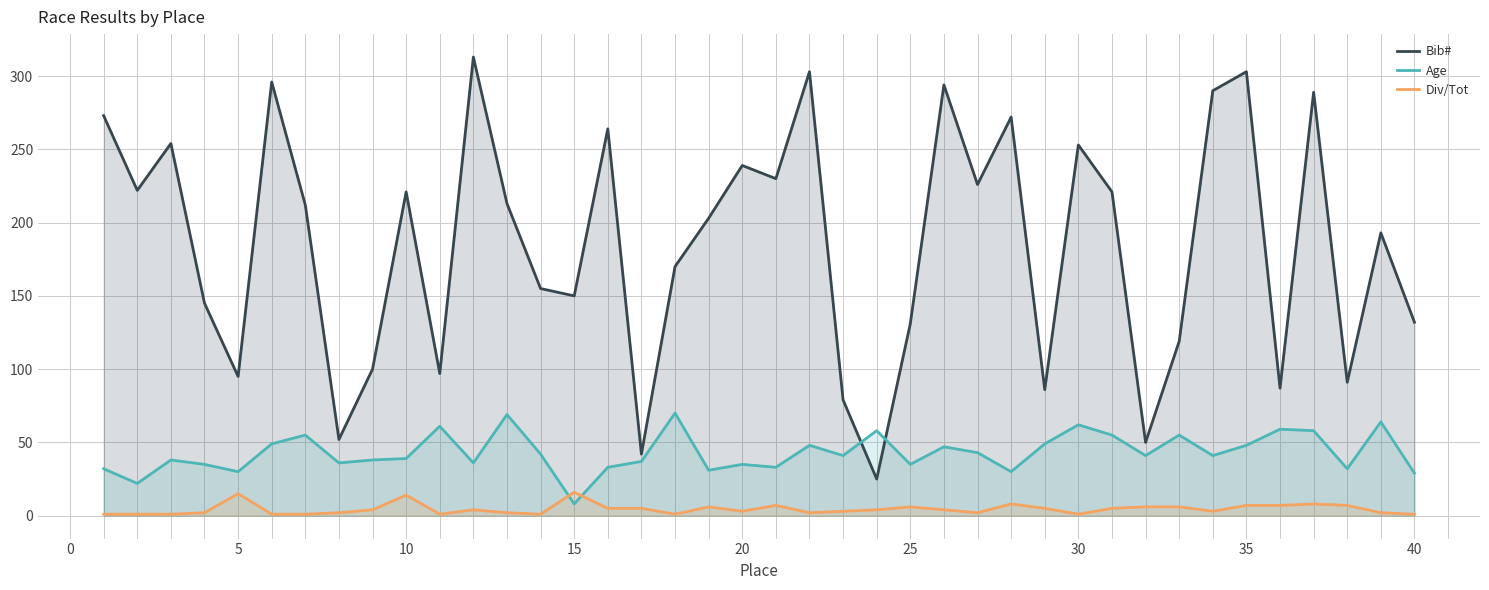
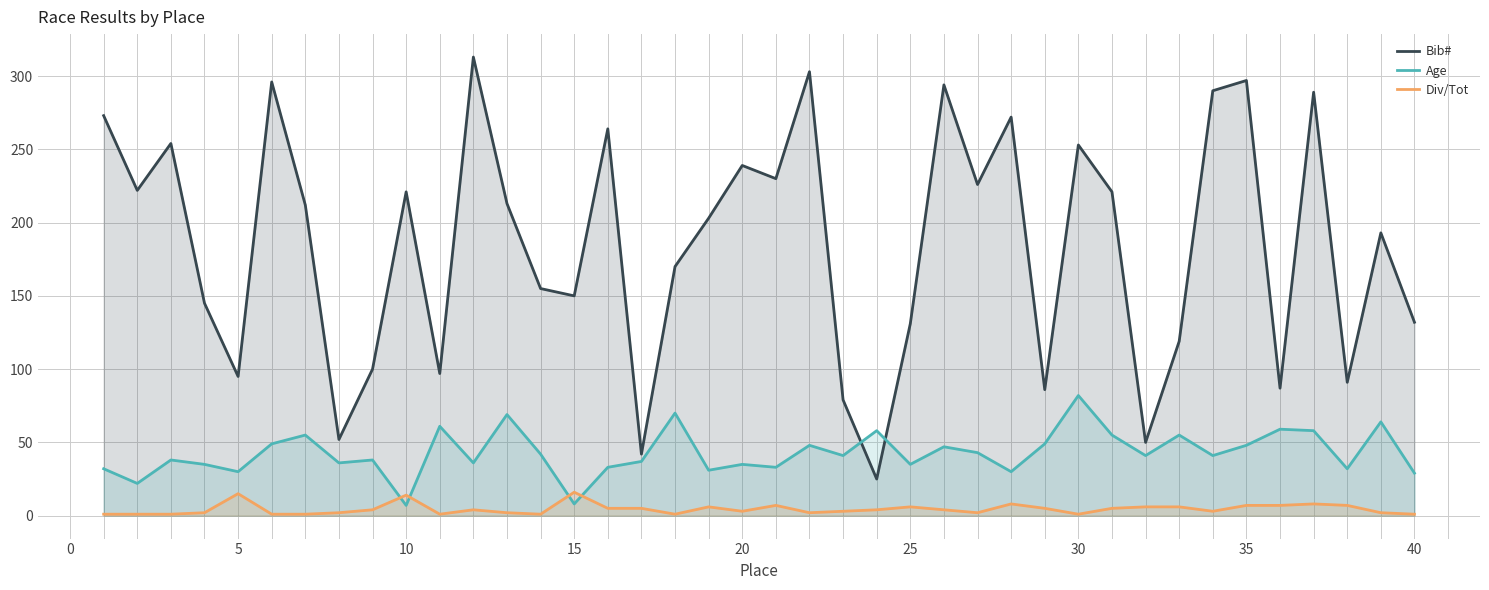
Age, 10: 39 -> 7
Age, 30: 62 -> 82
Bib#, 35: 303 -> 297
